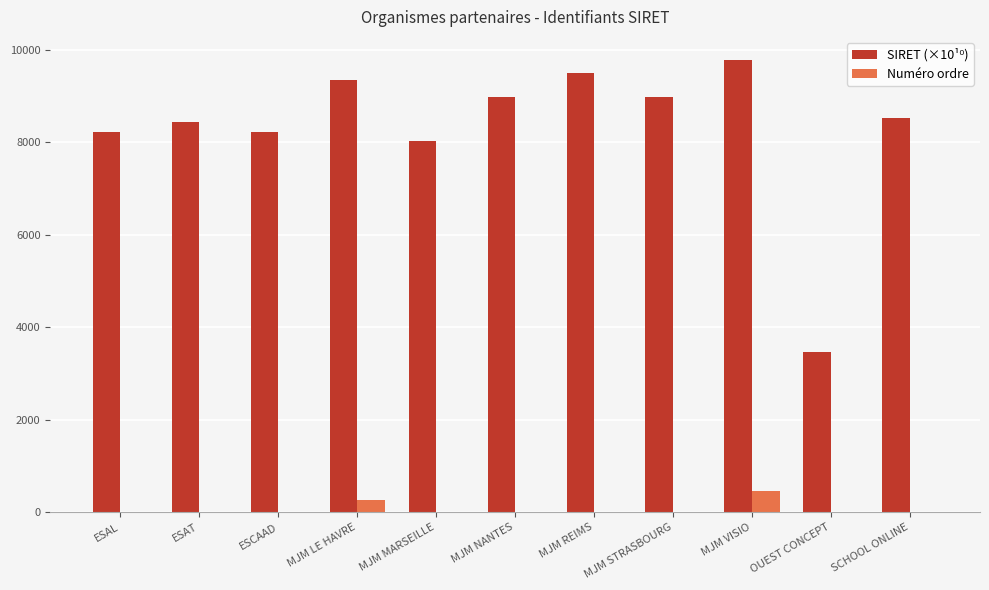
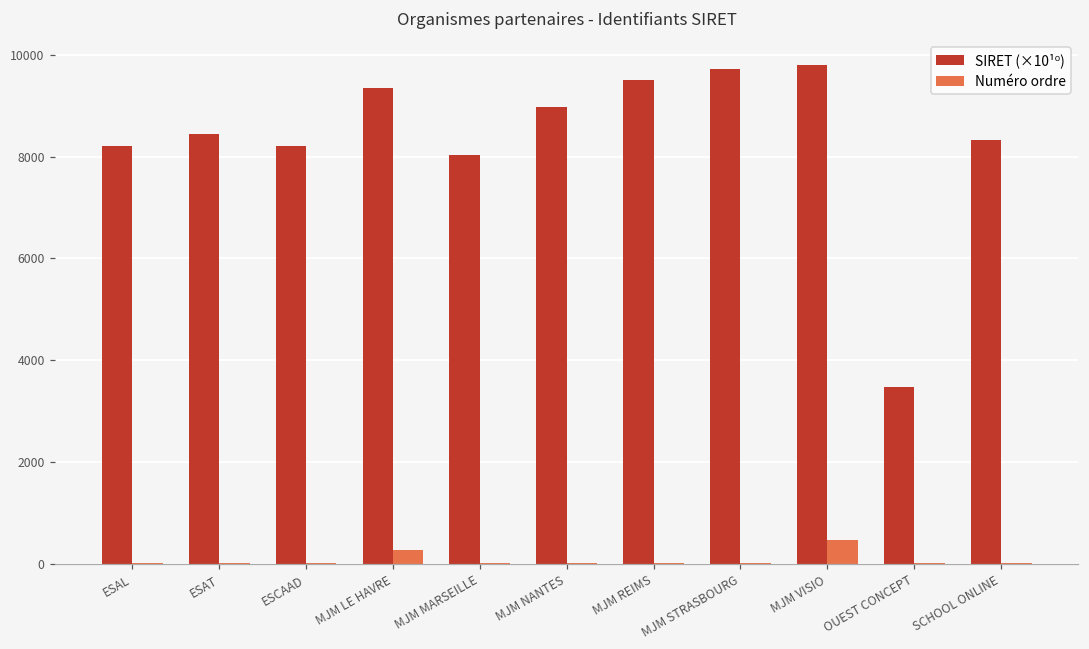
SIRET (×10¹⁰), MJM STRASBOURG: 9000 -> 9700
SIRET (×10¹⁰), SCHOOL ONLINE: 8500 -> 8300
